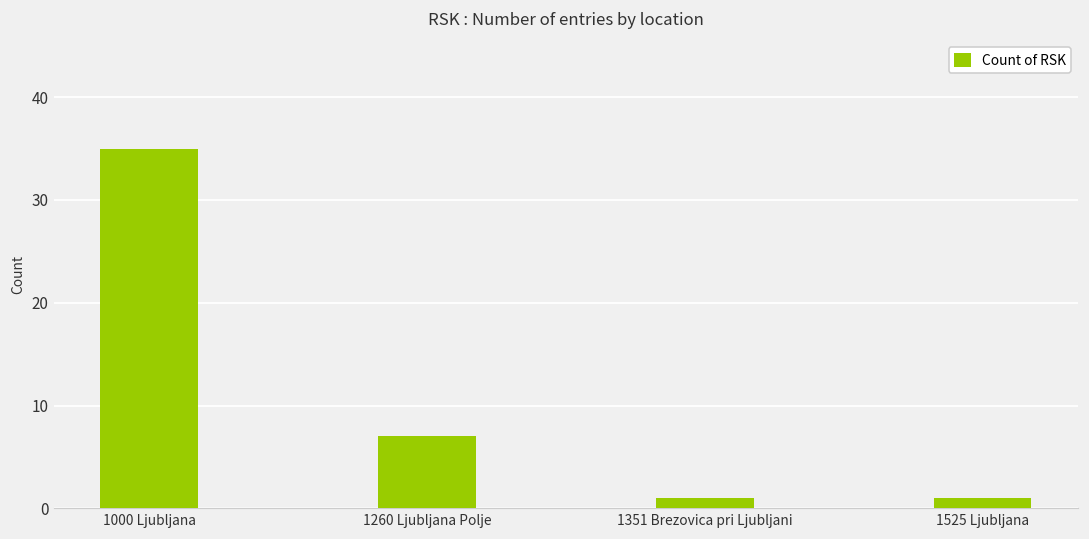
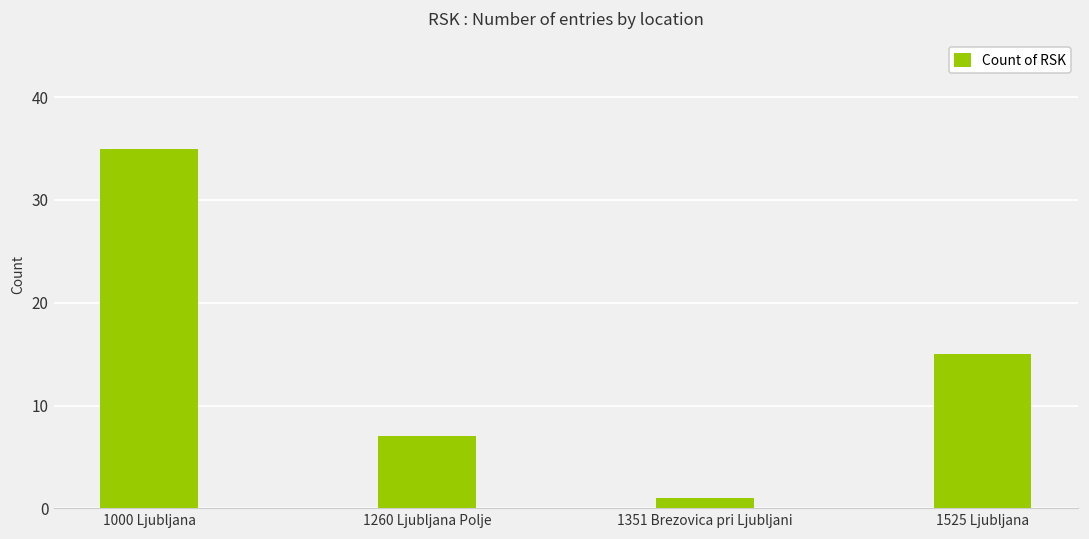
1525 Ljubljana: 1 -> 15
